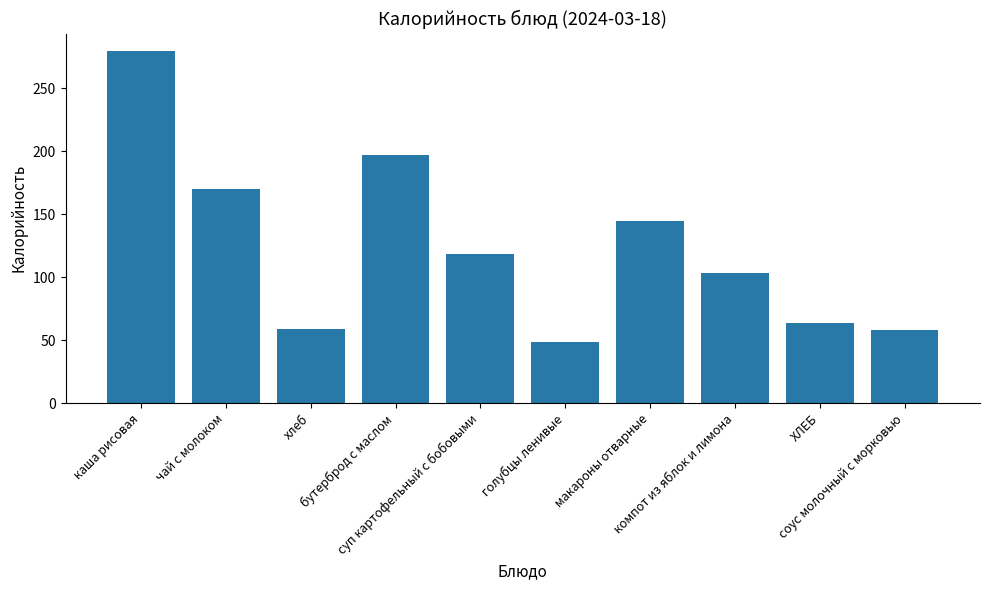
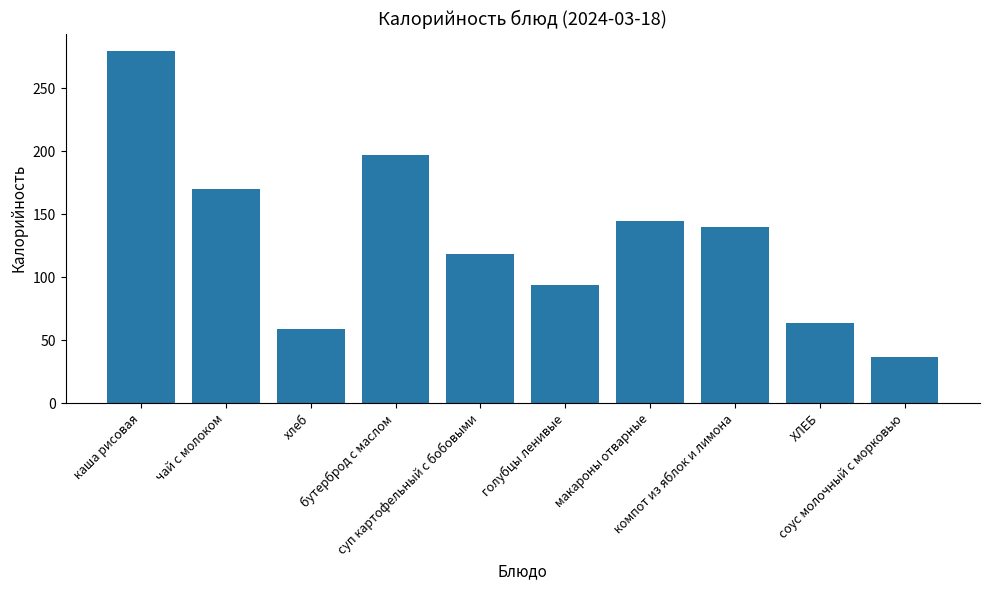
голубцы ленивые: 48 -> 94
компот из яблок и лимона: 103 -> 140
соус молочный с морковью: 58 -> 37
